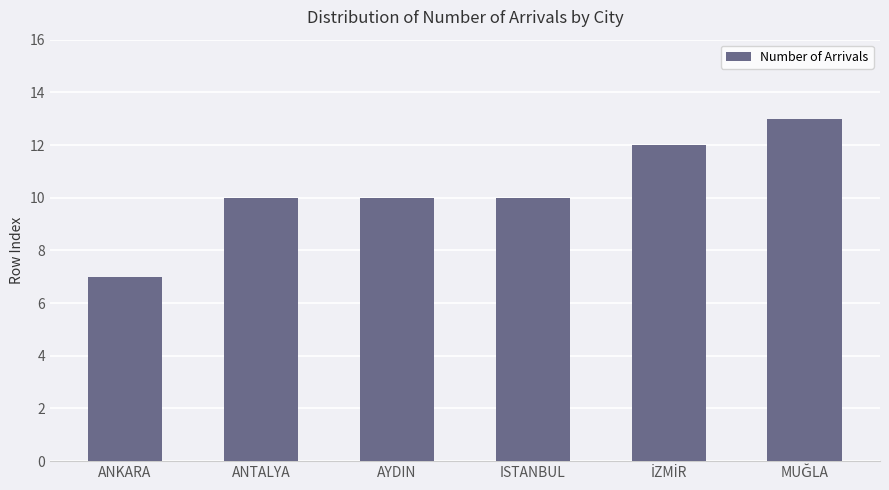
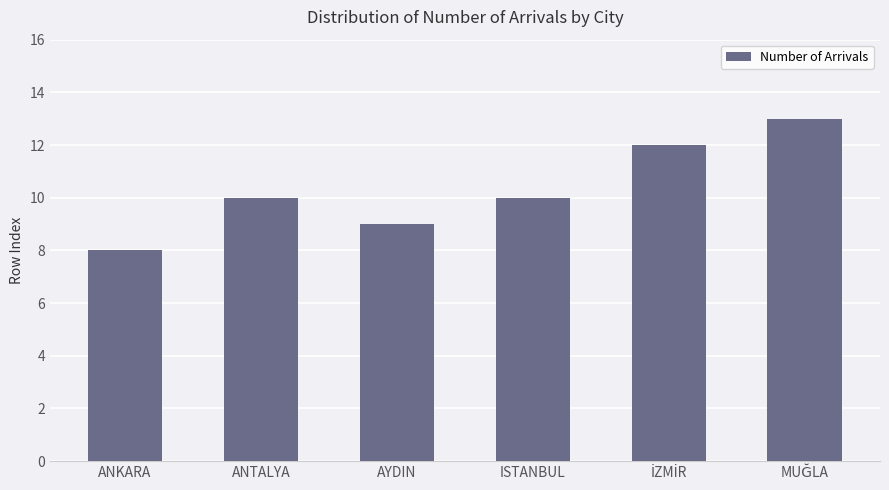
ANKARA: 7 -> 8
AYDIN: 10 -> 9
